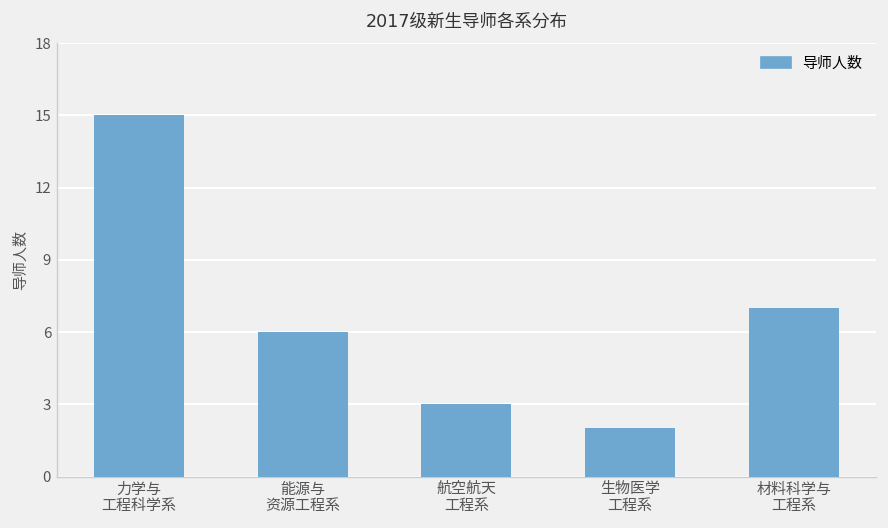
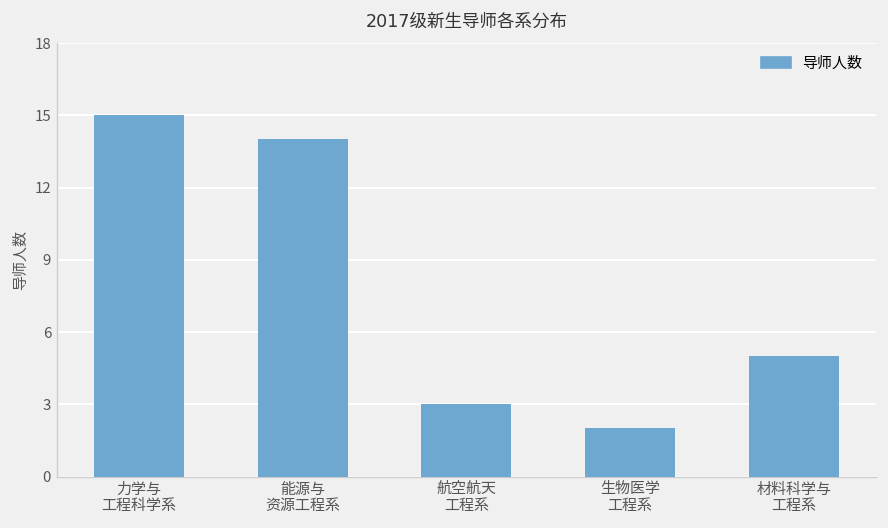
能源与 资源工程系: 6 -> 14
材料科学与 工程系: 7 -> 5
